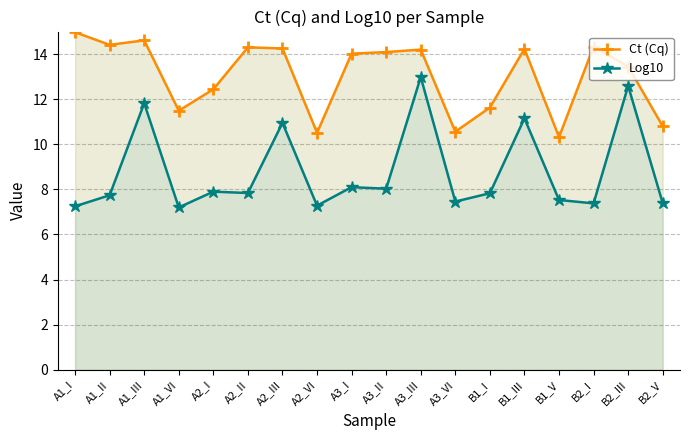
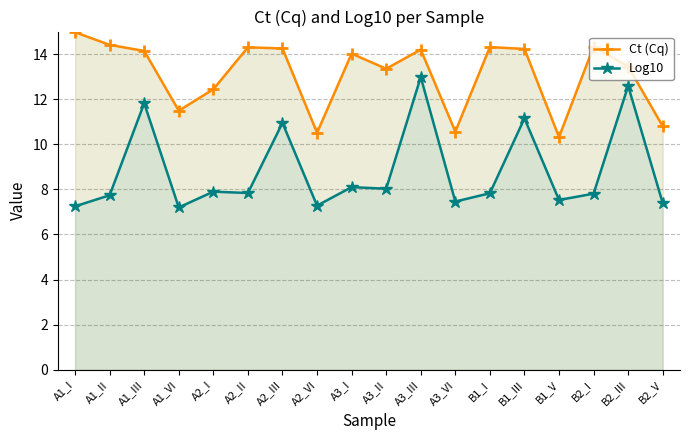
Ct (Cq), A1_III: 14.6 -> 14.1
Ct (Cq), A3_II: 14.1 -> 13.4
Ct (Cq), B1_I: 11.6 -> 14.3
Log10, B2_I: 7.4 -> 7.8
